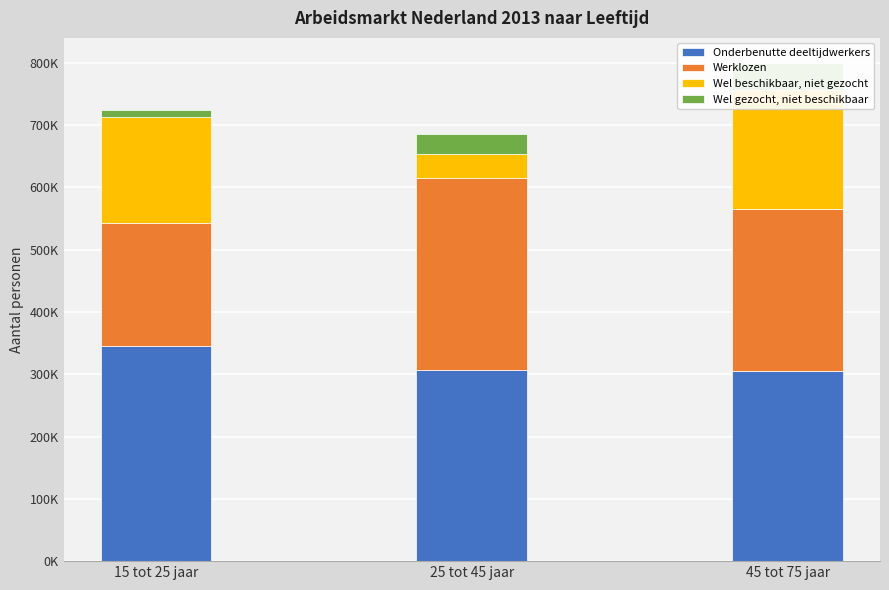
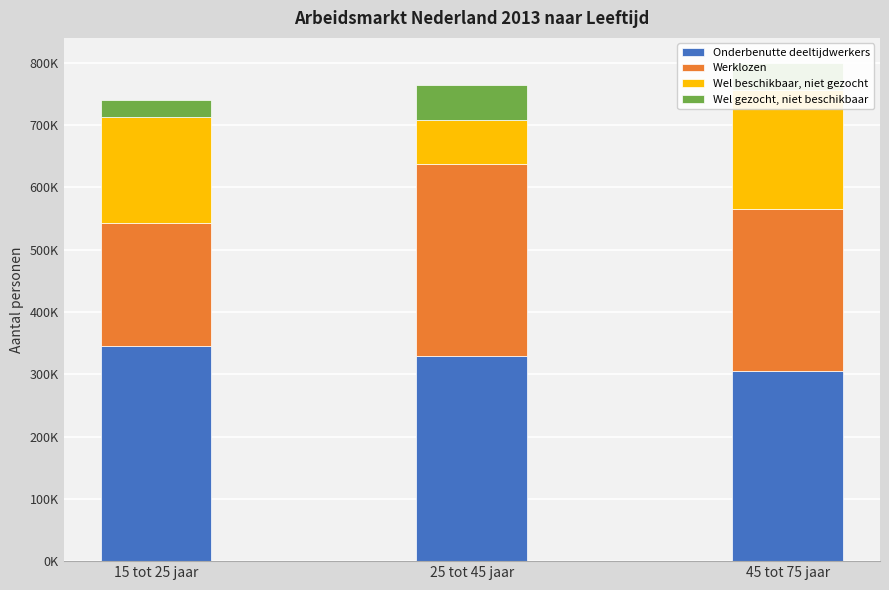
Wel gezocht, niet beschikbaar, 15 tot 25 jaar: 10000 -> 30000
Onderbenutte deeltijdwerkers, 25 tot 45 jaar: 310000 -> 330000
Wel beschikbaar, niet gezocht, 25 tot 45 jaar: 40000 -> 70000
Wel gezocht, niet beschikbaar, 25 tot 45 jaar: 30000 -> 60000
